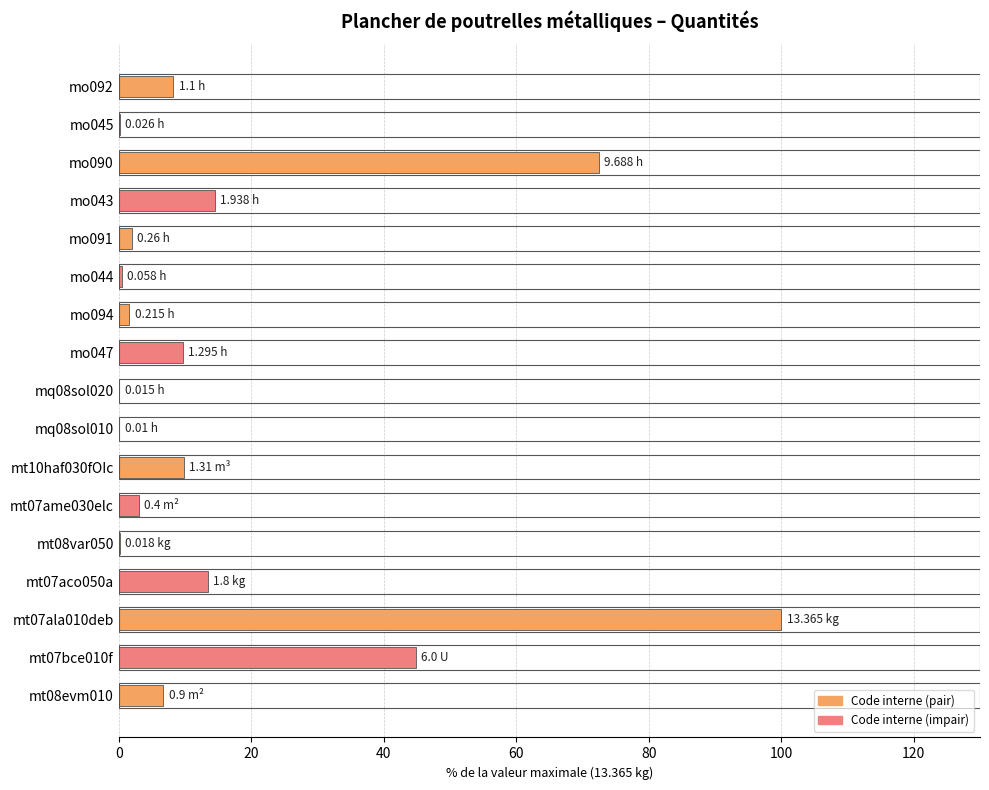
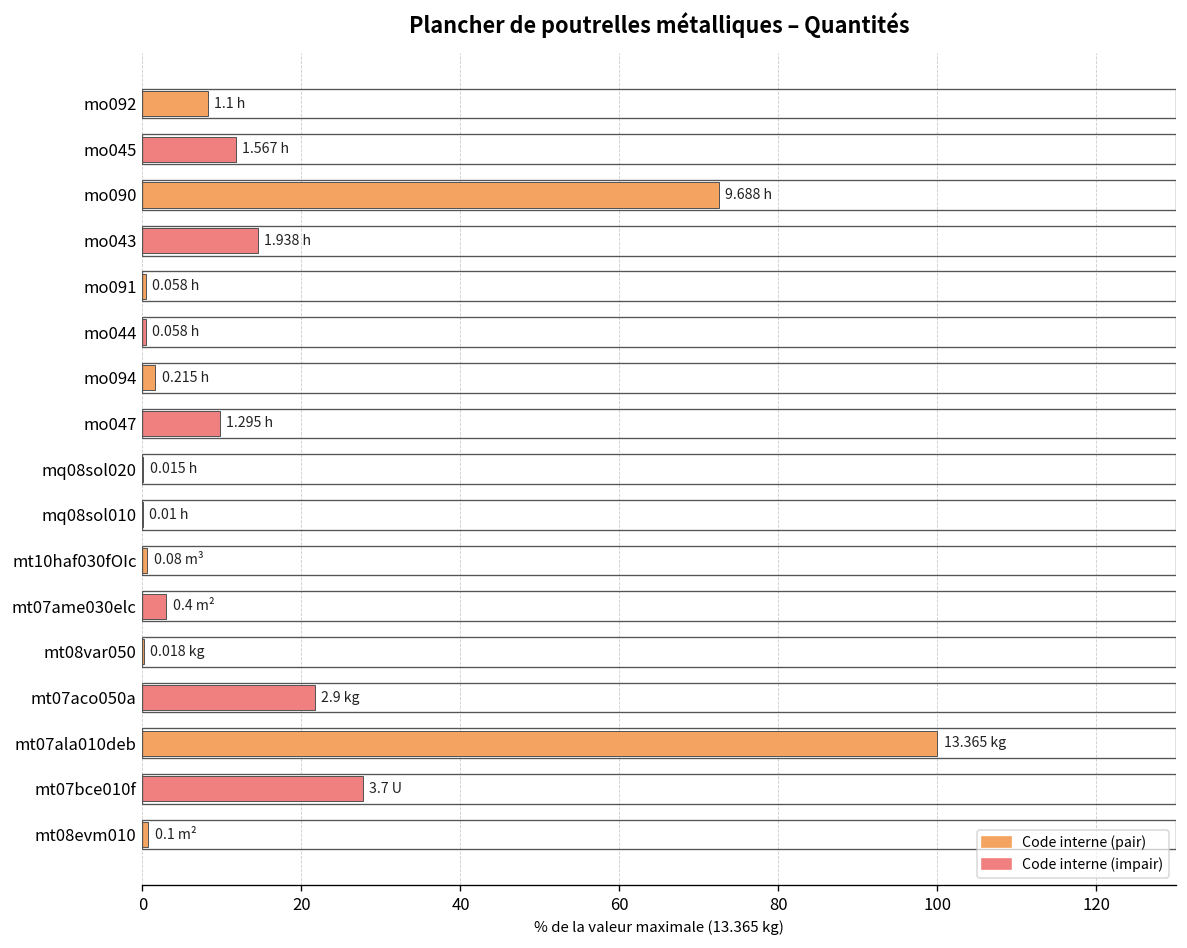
mo045: 0.026 -> 1.567
mo091: 0.26 -> 0.058
mt10haf030fOIc: 1.31 -> 0.08
mt07aco050a: 1.8 -> 2.9
mt07bce010f: 6.0 -> 3.7
mt08evm010: 0.9 -> 0.1
